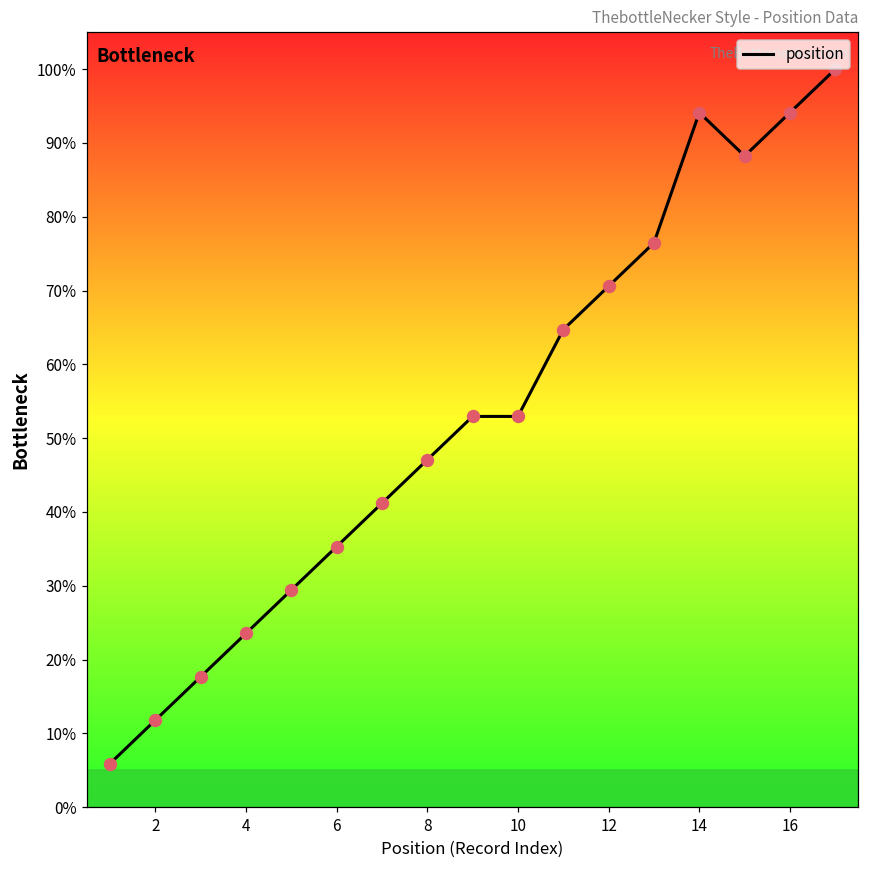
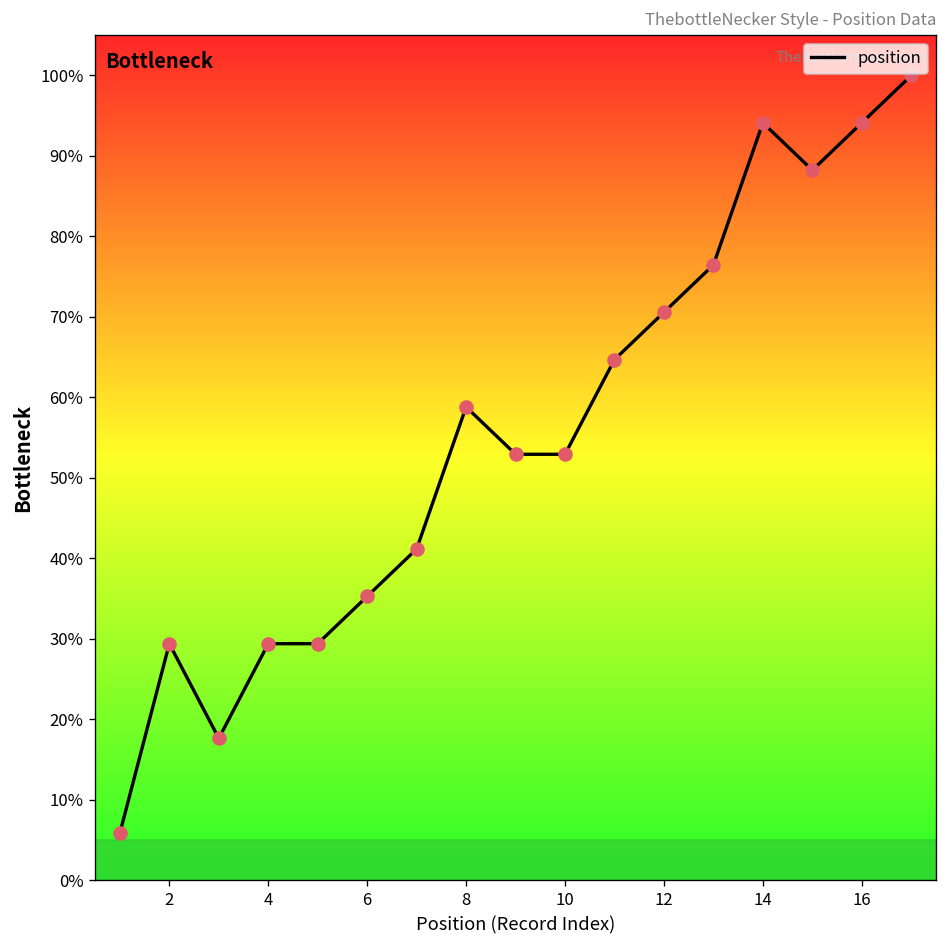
2: 12% -> 29%
4: 24% -> 29%
8: 47% -> 59%
